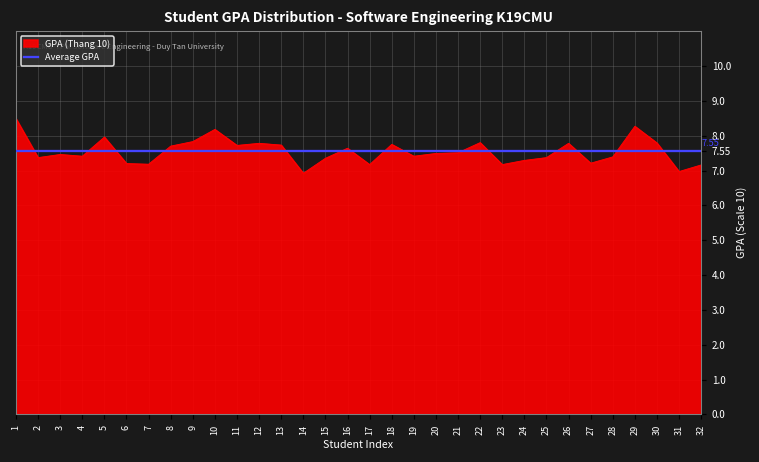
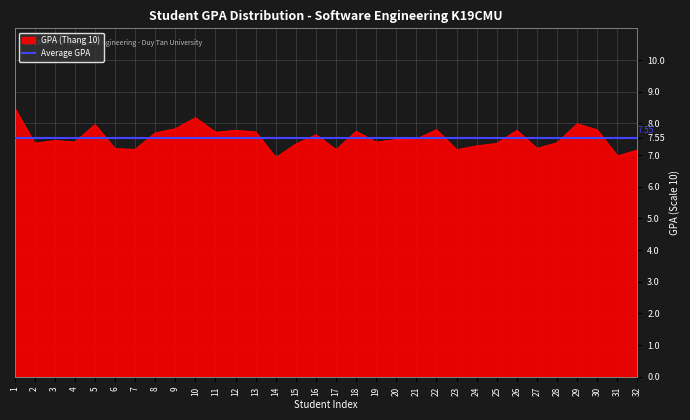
GPA (Thang 10), 29: 8.3 -> 8.0
